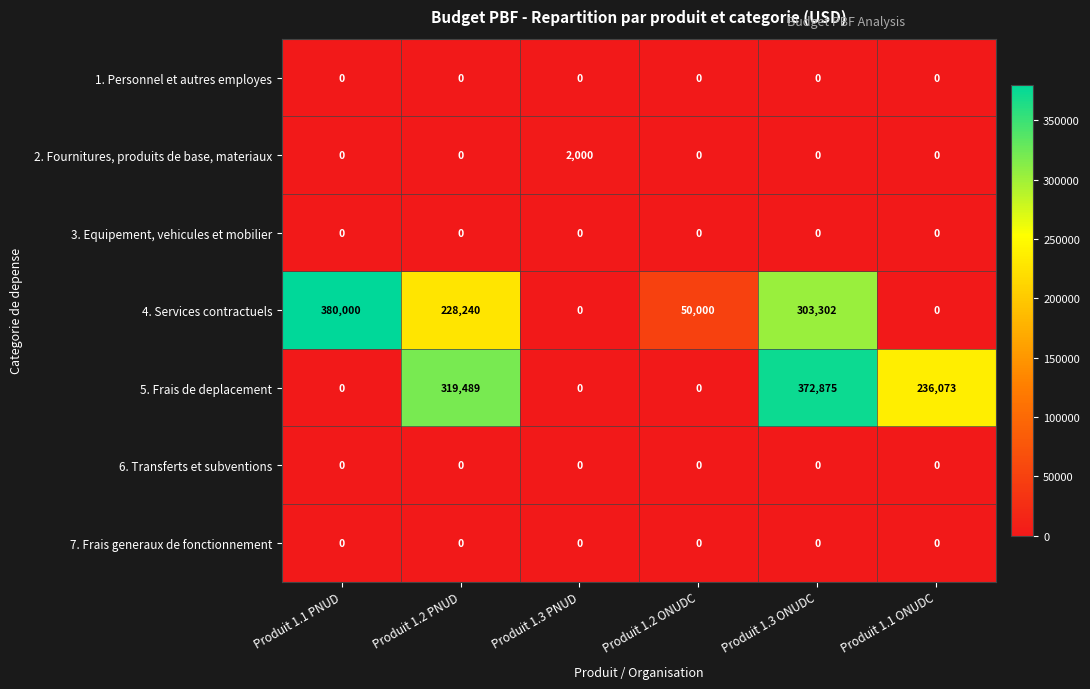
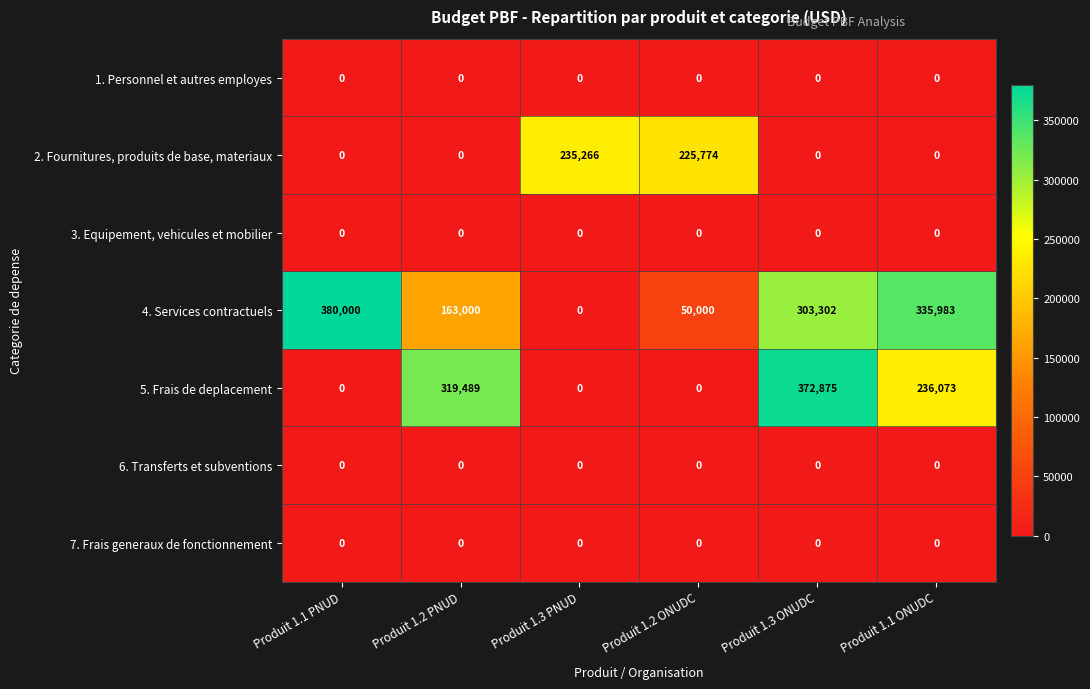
2. Fournitures, produits de base, materiaux, Produit 1.3 PNUD: 2,000 -> 235,266
2. Fournitures, produits de base, materiaux, Produit 1.2 ONUDC: 0 -> 225,774
4. Services contractuels, Produit 1.2 PNUD: 228,240 -> 163,000
4. Services contractuels, Produit 1.1 ONUDC: 0 -> 335,983
